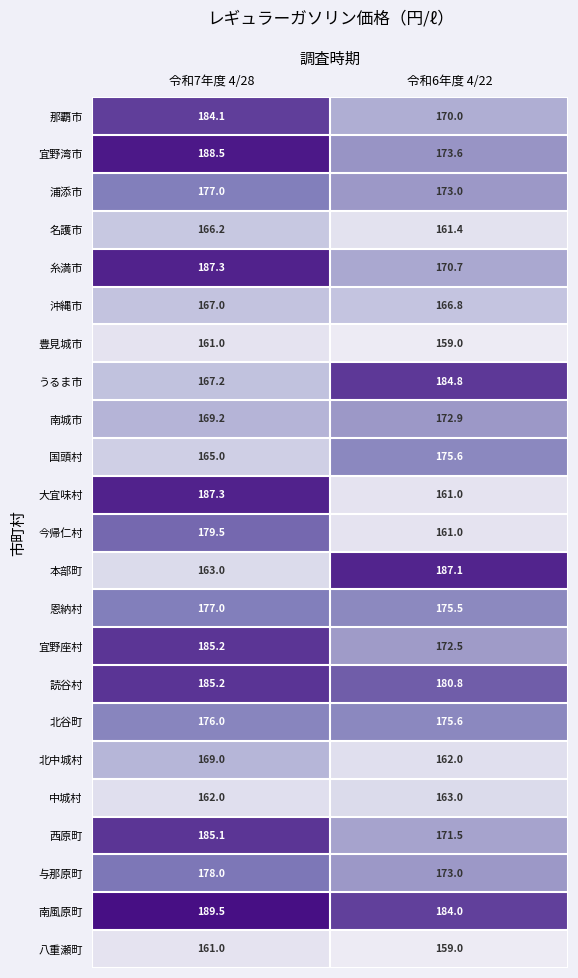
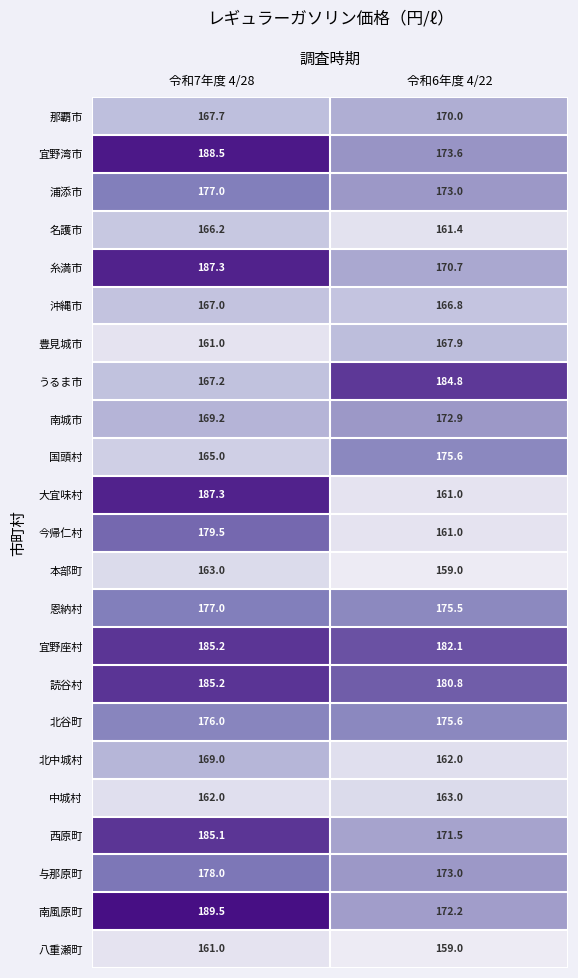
那覇市, 令和7年度 4/28: 184.1 -> 167.7
豊見城市, 令和6年度 4/22: 159.0 -> 167.9
本部町, 令和6年度 4/22: 187.1 -> 159.0
宜野座村, 令和6年度 4/22: 172.5 -> 182.1
南風原町, 令和6年度 4/22: 184.0 -> 172.2
